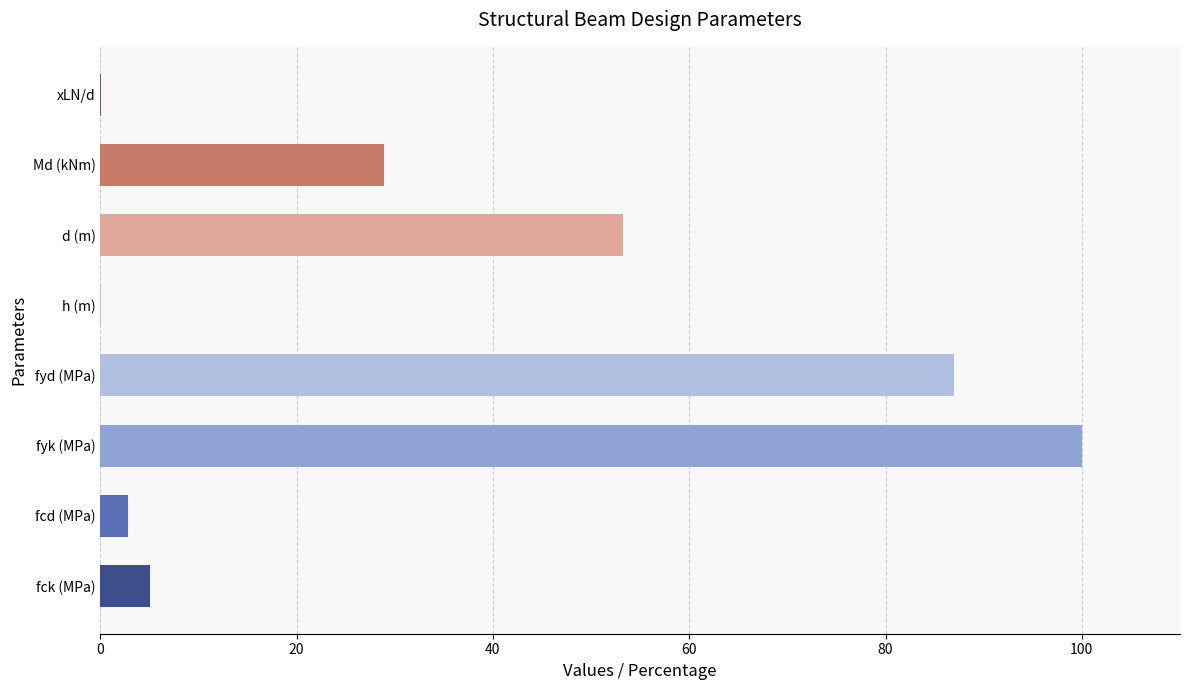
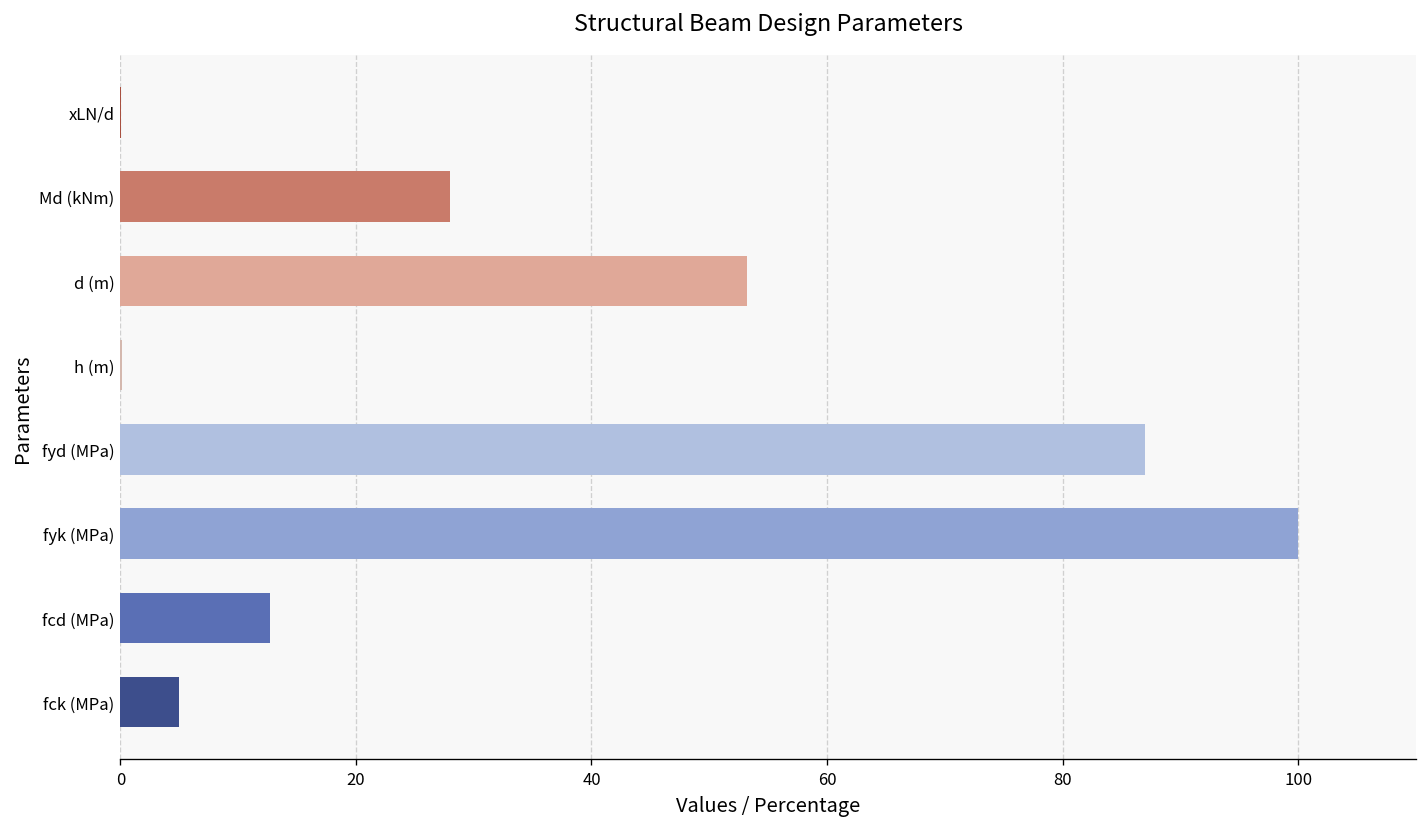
Md (kNm): 29 -> 28
fcd (MPa): 3 -> 13
